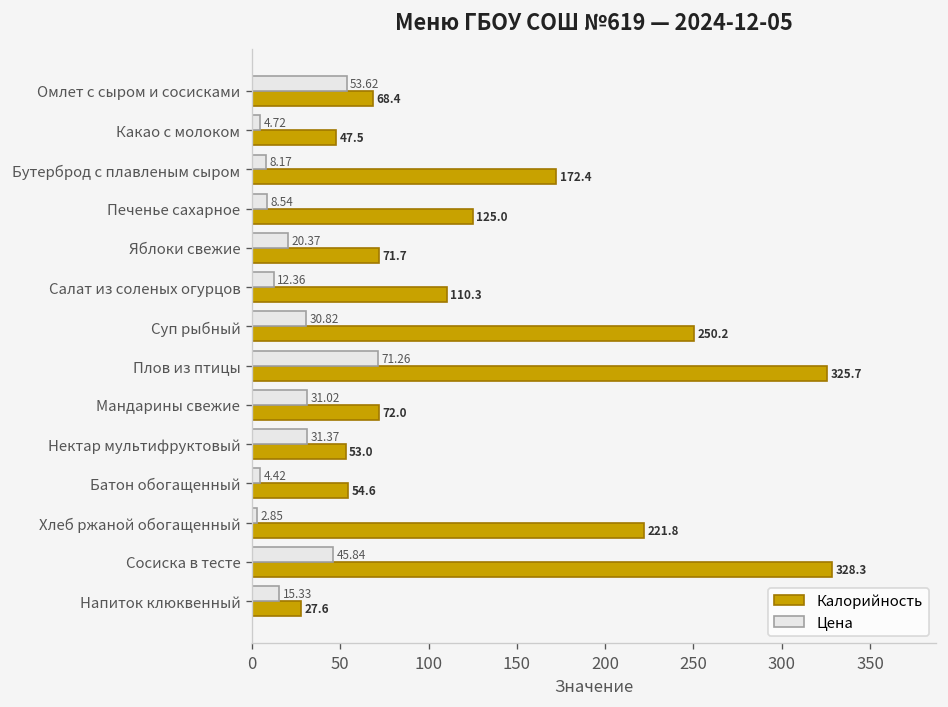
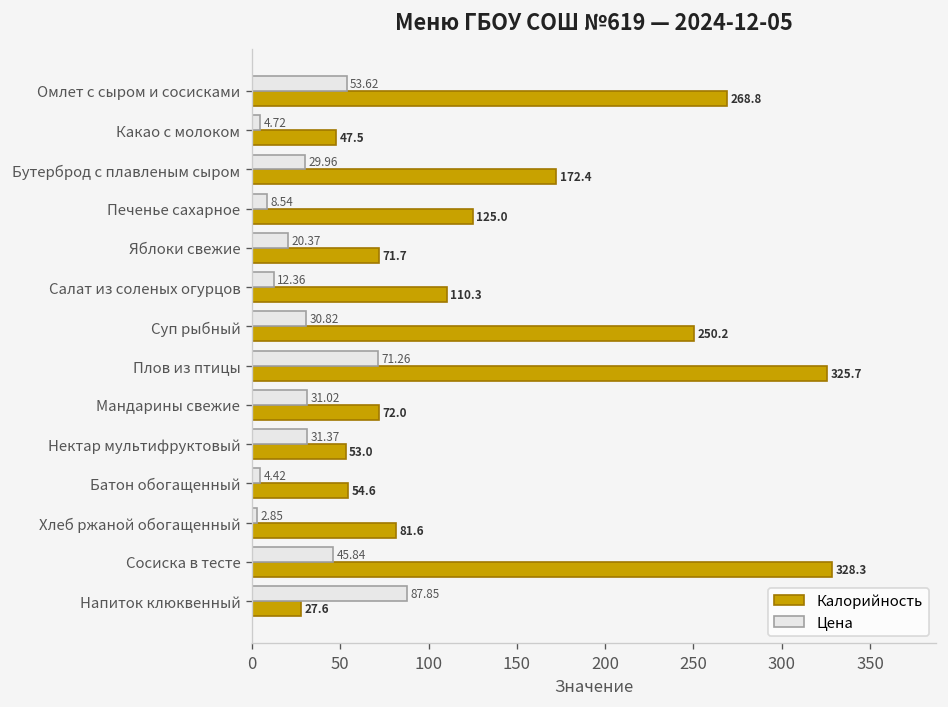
Калорийность, Омлет с сыром и сосисками: 68.4 -> 268.8
Цена, Бутерброд с плавленым сыром: 8.17 -> 29.96
Калорийность, Хлеб ржаной обогащенный: 221.8 -> 81.6
Цена, Напиток клюквенный: 15.33 -> 87.85
